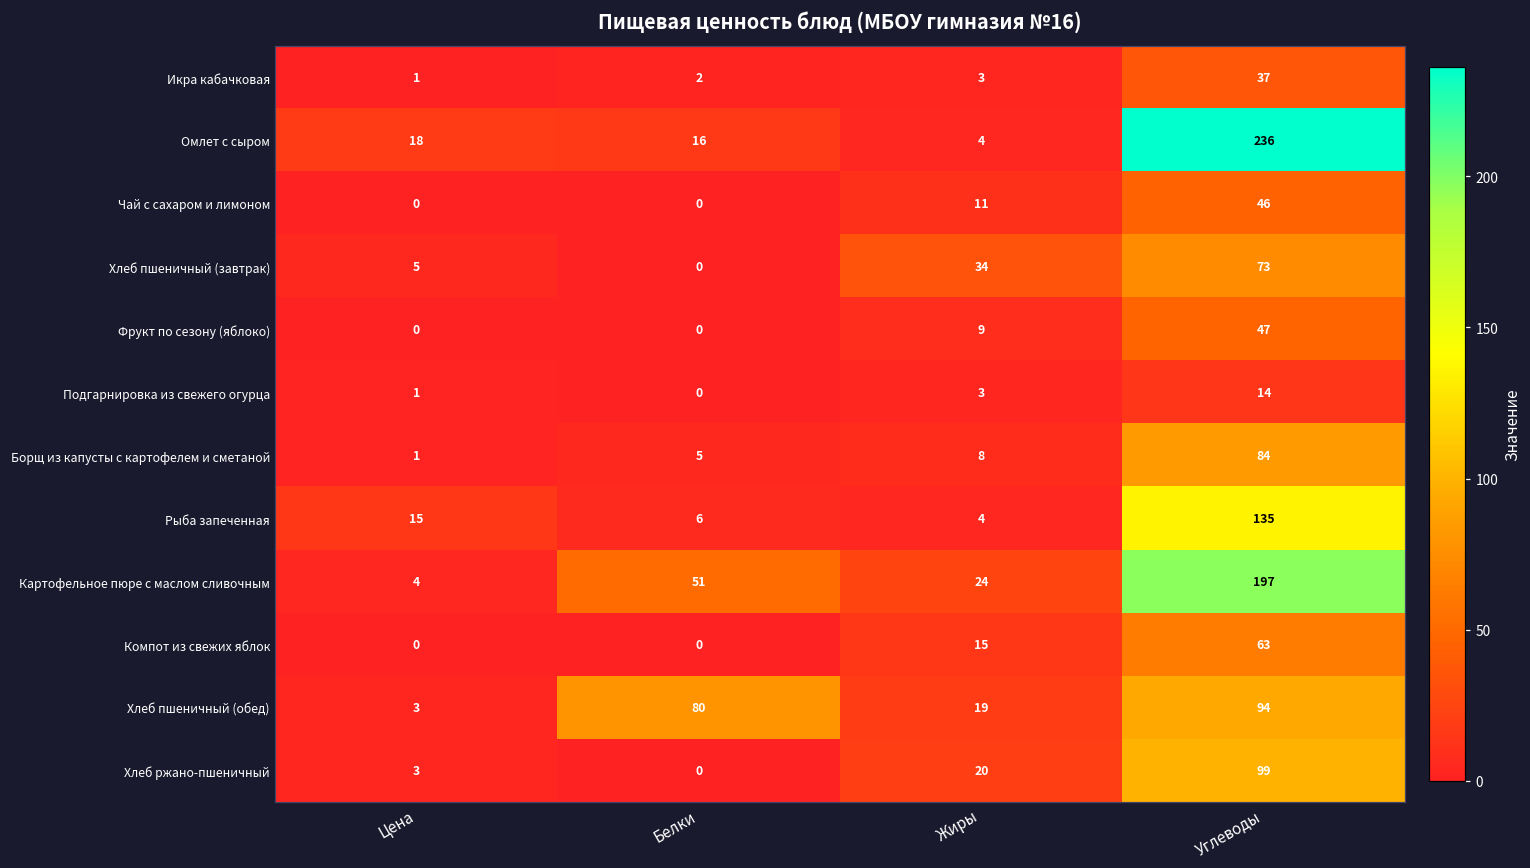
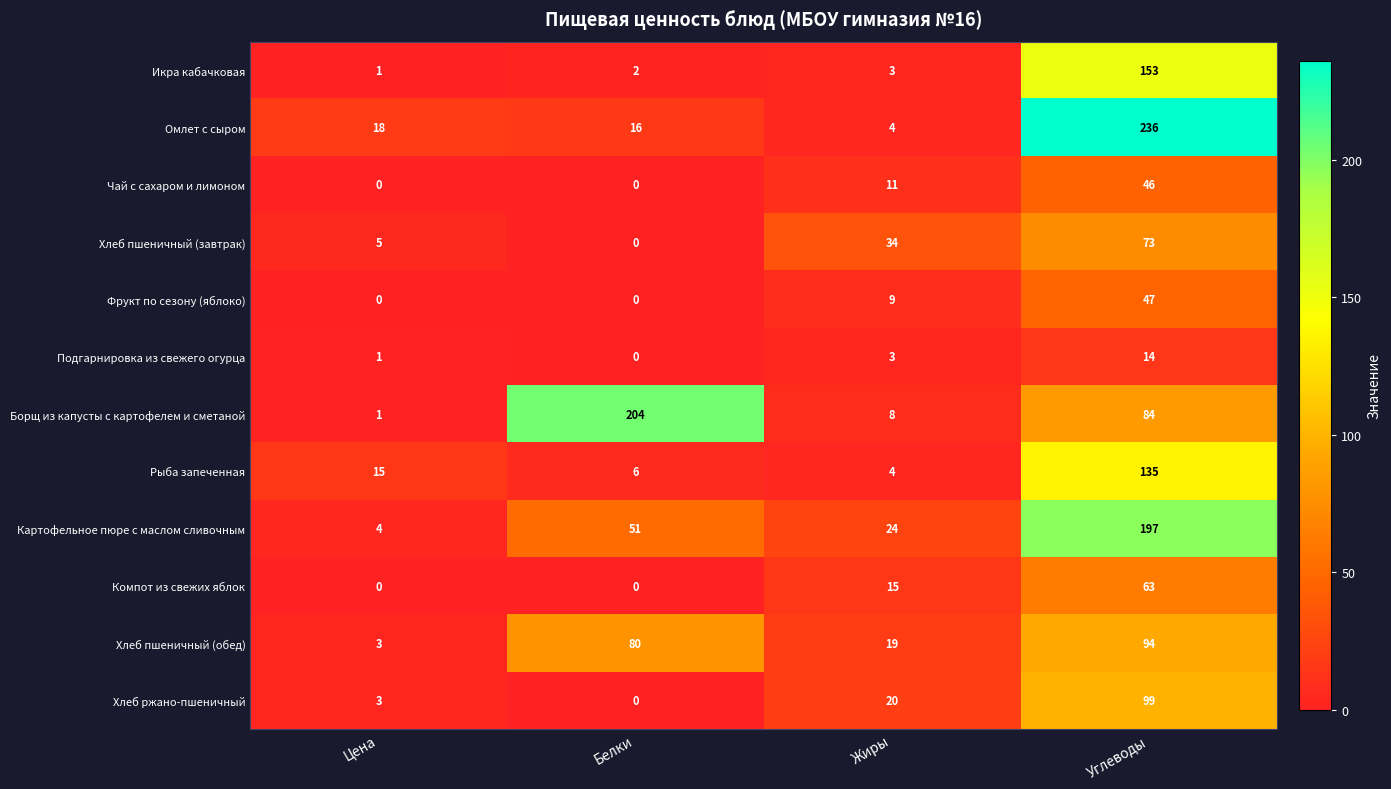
Икра кабачковая, Углеводы: 37 -> 153
Борщ из капусты с картофелем и сметаной, Белки: 5 -> 204
